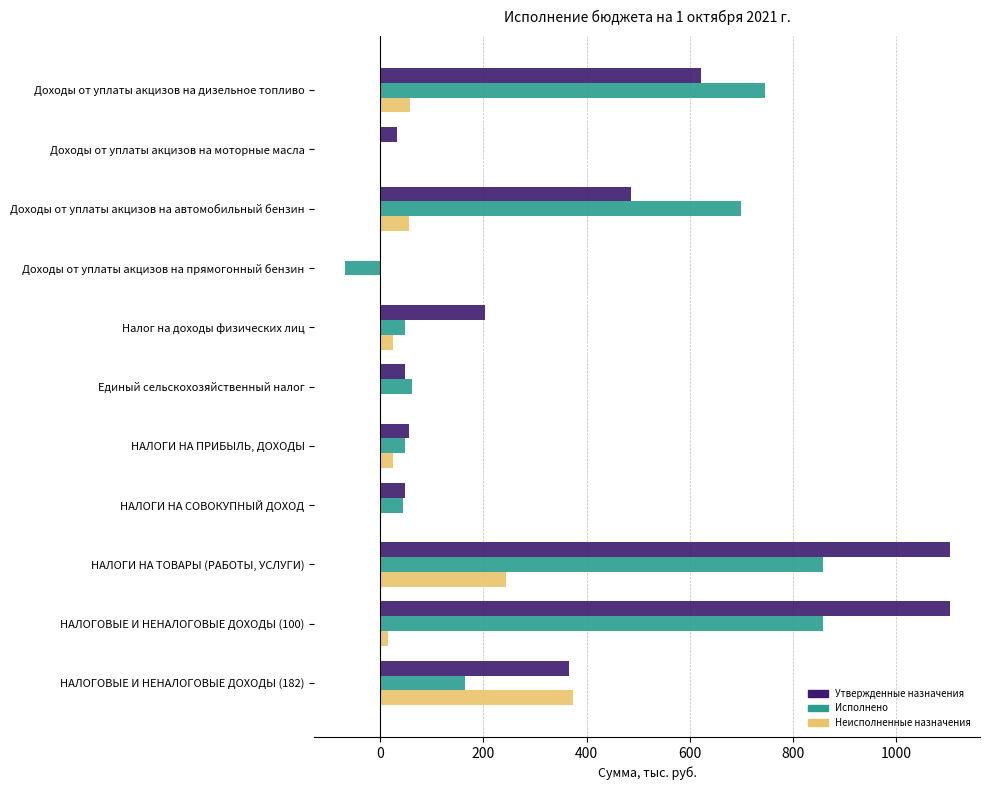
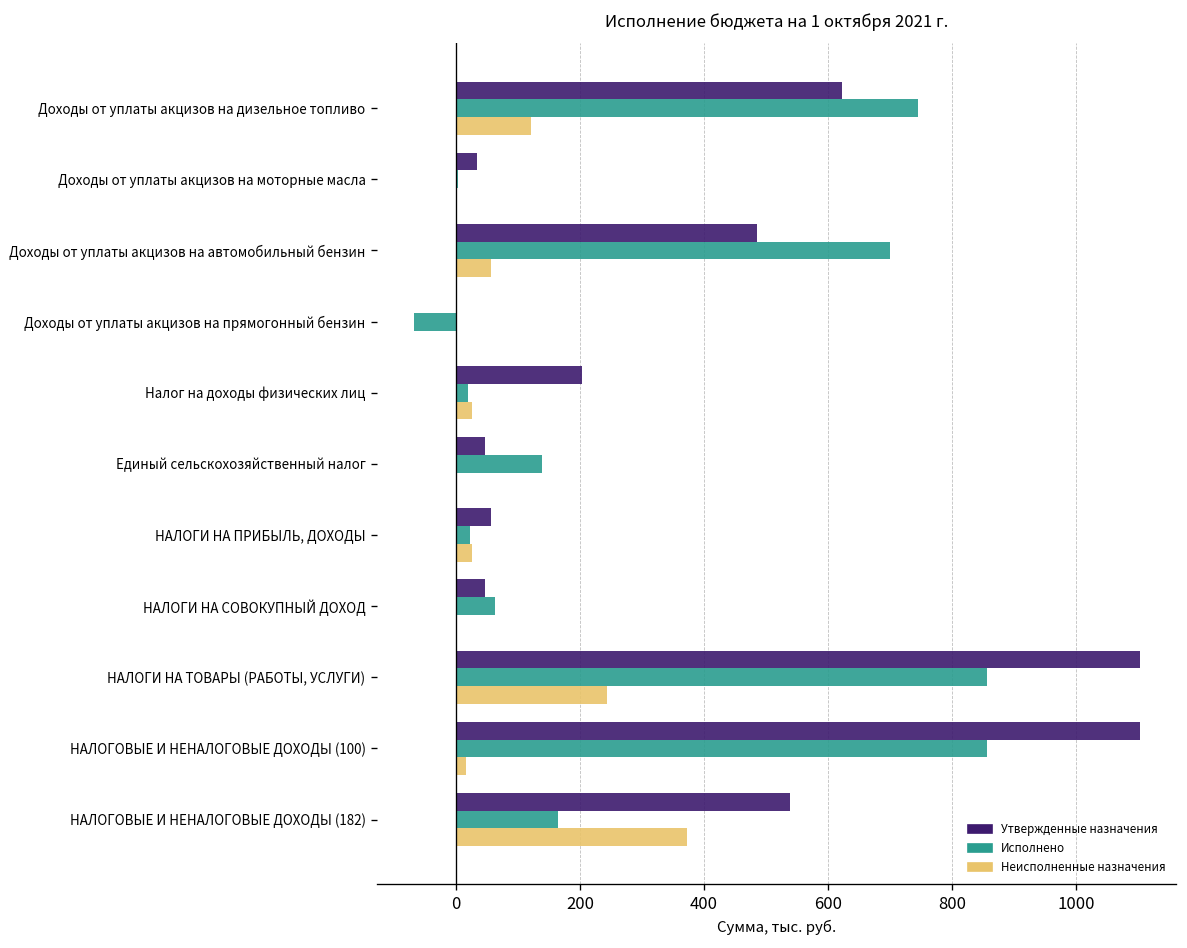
Неисполненные назначения, Доходы от уплаты акцизов на дизельное топливо: 60 -> 120
Исполнено, Налог на доходы физических лиц: 50 -> 20
Исполнено, Единый сельскохозяйственный налог: 60 -> 140
Исполнено, НАЛОГИ НА ПРИБЫЛЬ, ДОХОДЫ: 50 -> 20
Исполнено, НАЛОГИ НА СОВОКУПНЫЙ ДОХОД: 50 -> 60
Утвержденные назначения, НАЛОГОВЫЕ И НЕНАЛОГОВЫЕ ДОХОДЫ (182): 370 -> 540
